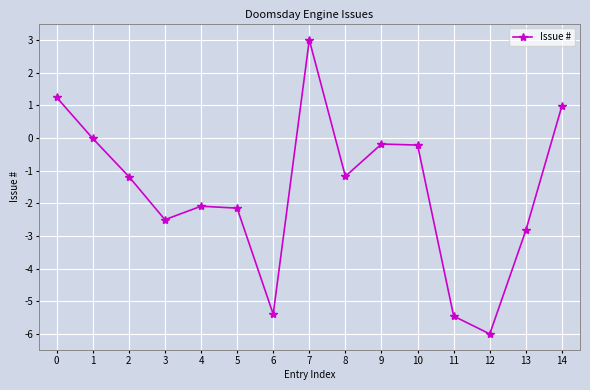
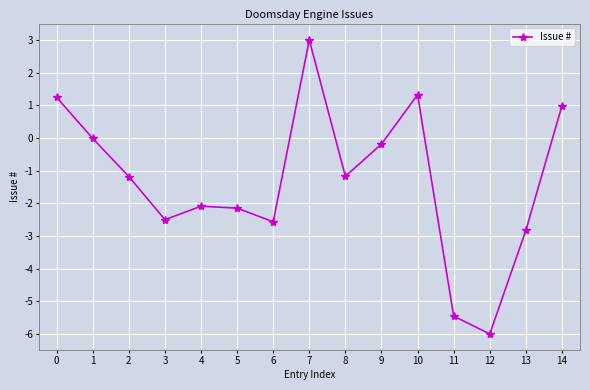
6: -5.4 -> -2.6
10: -0.2 -> 1.3
